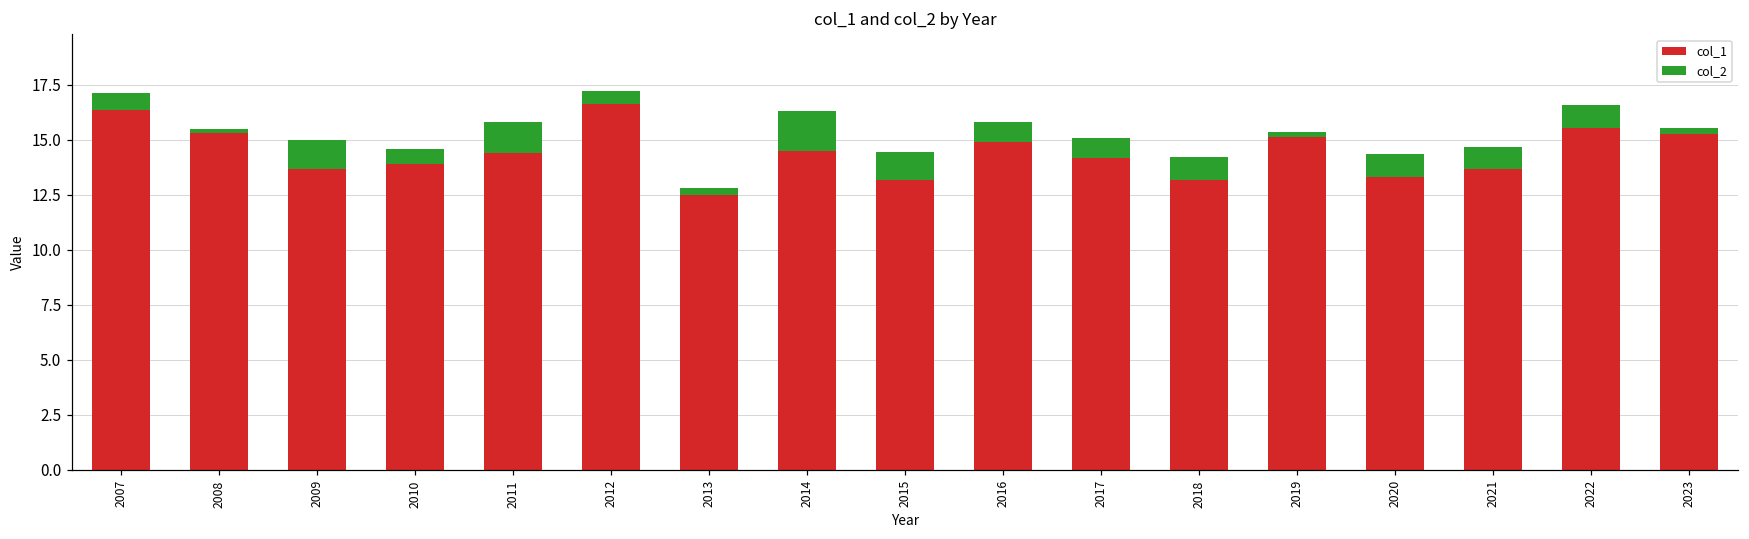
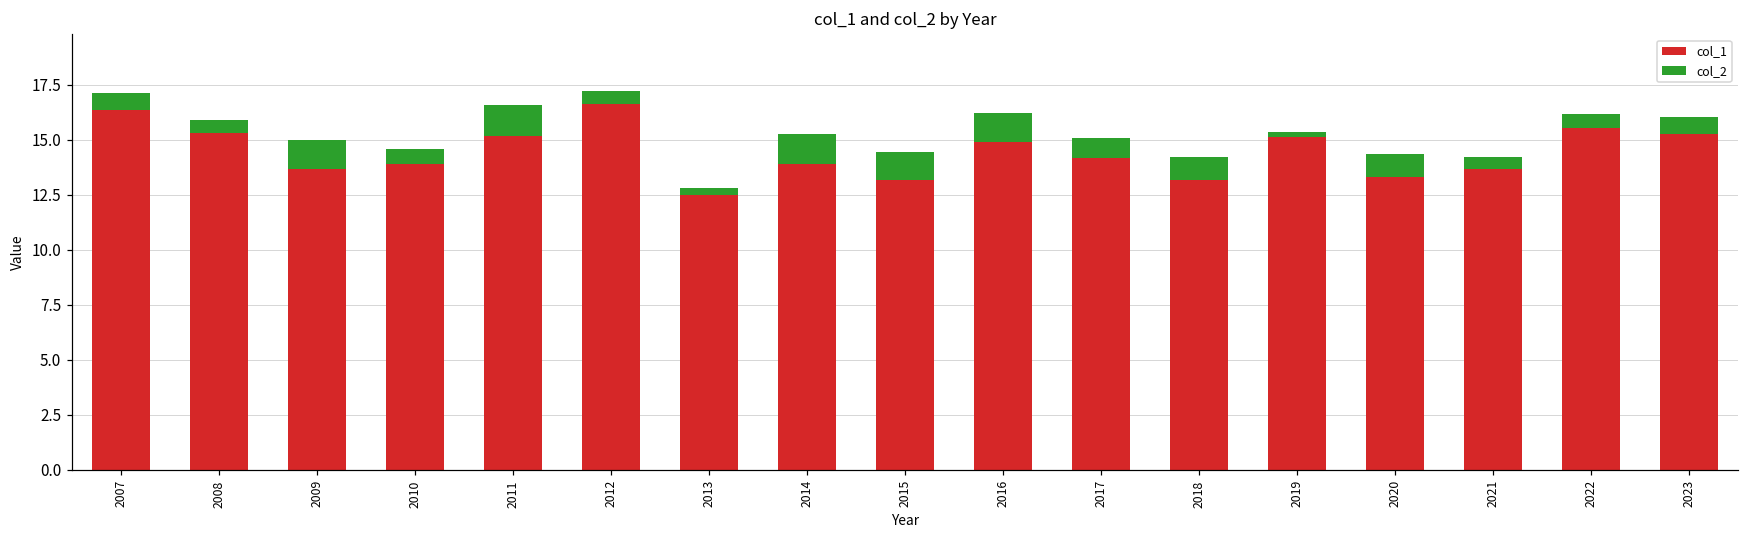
col_2, 2008: 0.2 -> 0.6
col_1, 2011: 14.4 -> 15.2
col_1, 2014: 14.5 -> 13.9
col_2, 2014: 1.8 -> 1.4
col_2, 2016: 0.9 -> 1.3
col_2, 2021: 1.0 -> 0.6
col_2, 2022: 1.0 -> 0.6
col_2, 2023: 0.3 -> 0.8
